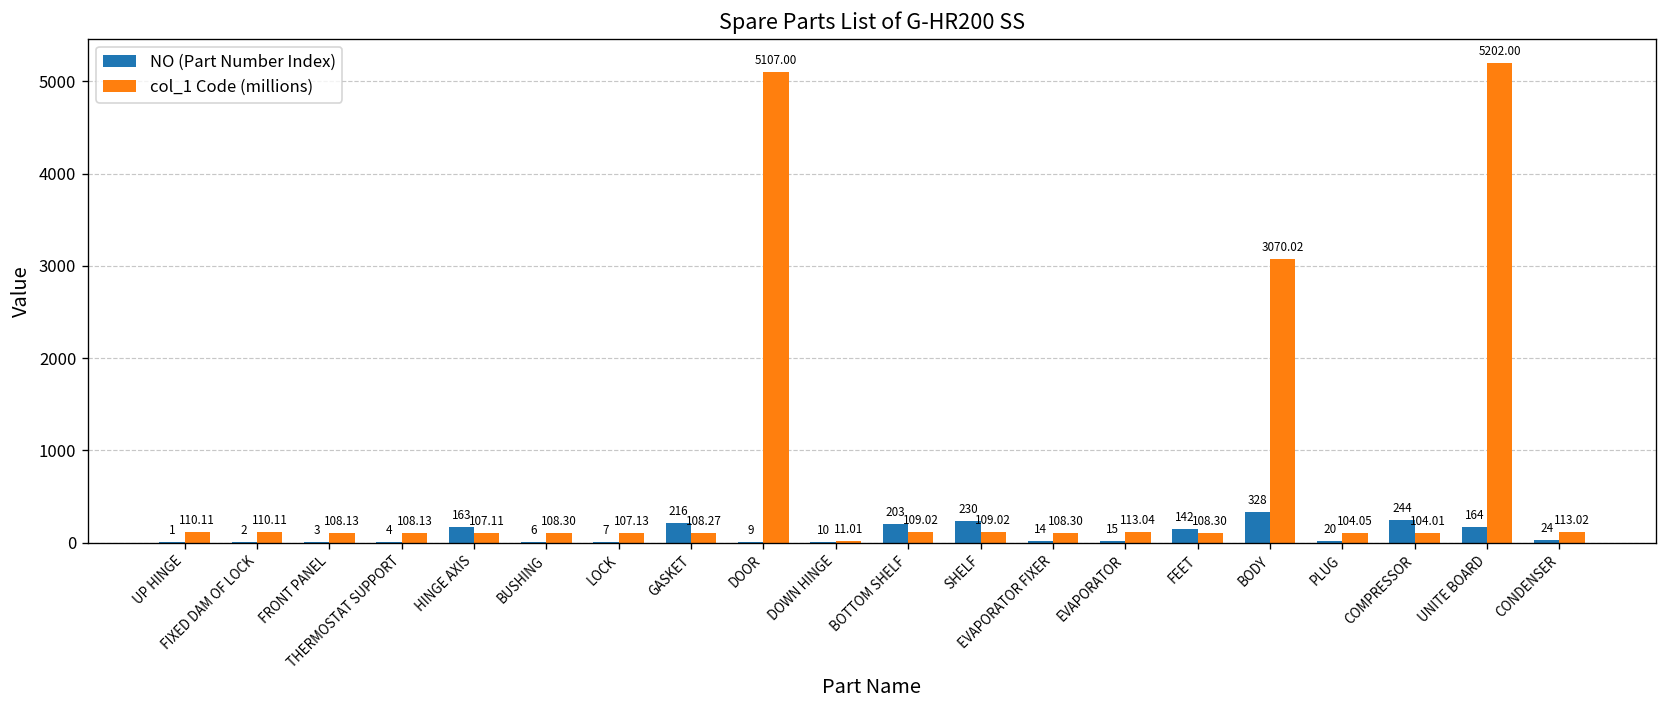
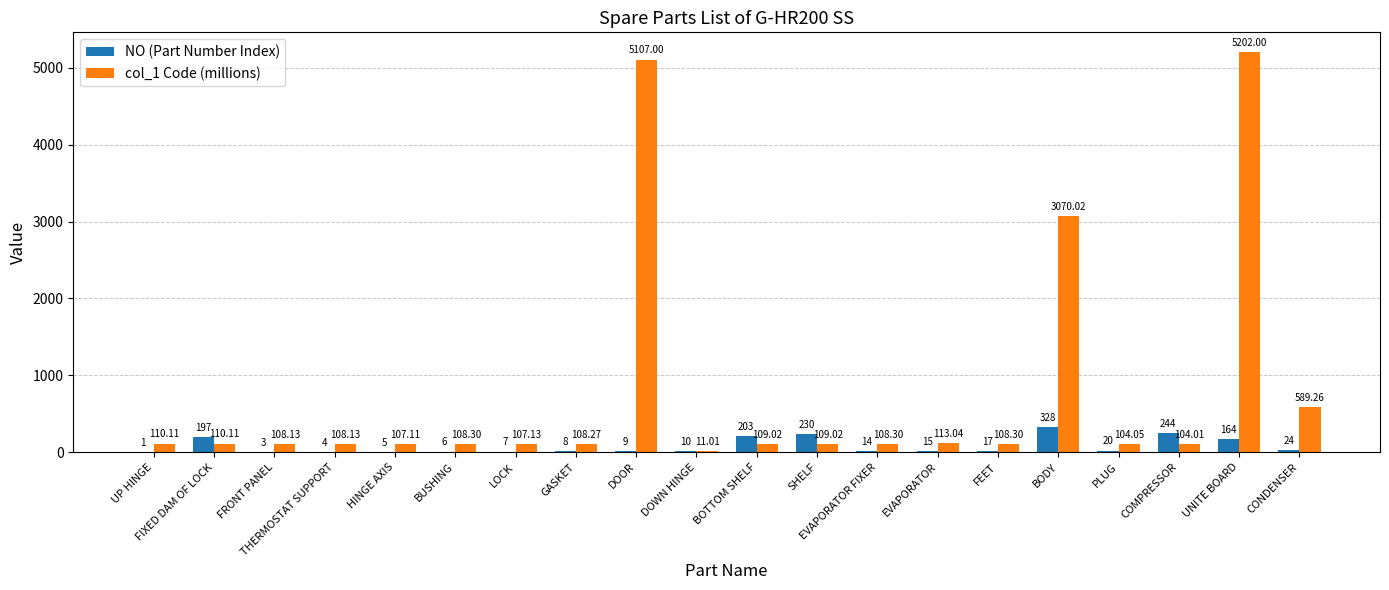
NO (Part Number Index), FIXED DAM OF LOCK: 2 -> 197
NO (Part Number Index), HINGE AXIS: 163 -> 5
NO (Part Number Index), GASKET: 216 -> 8
NO (Part Number Index), FEET: 142 -> 17
col_1 Code (millions), CONDENSER: 113.02 -> 589.26
